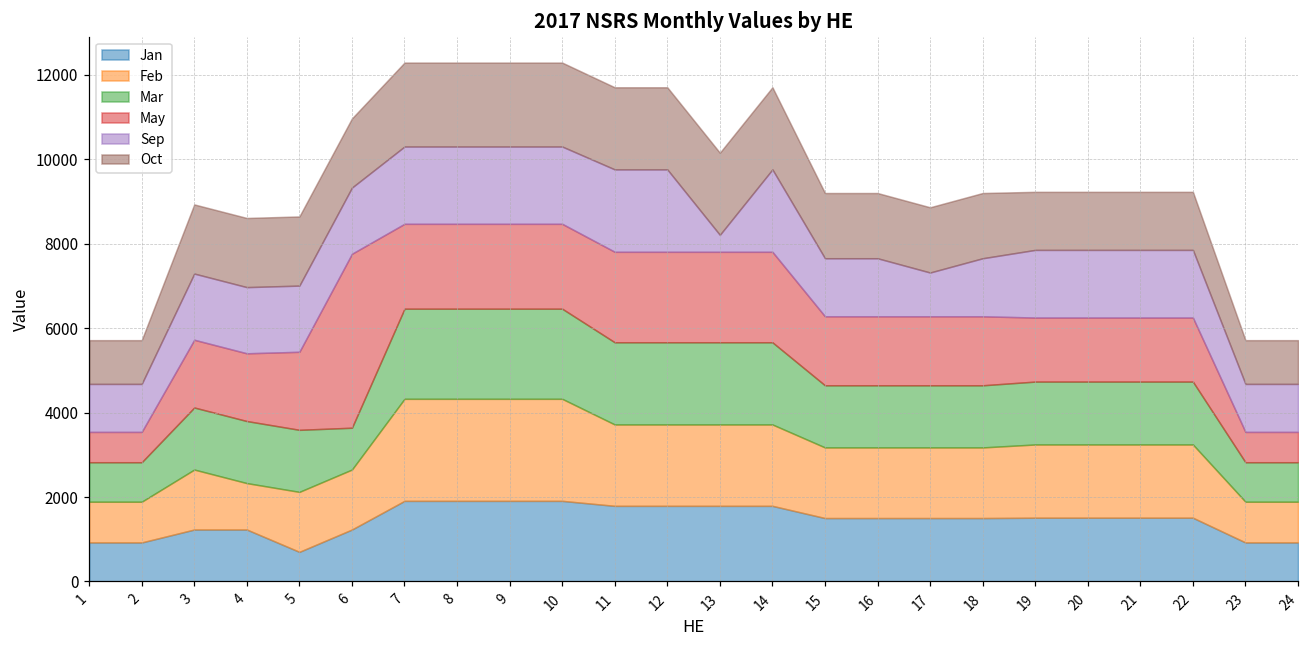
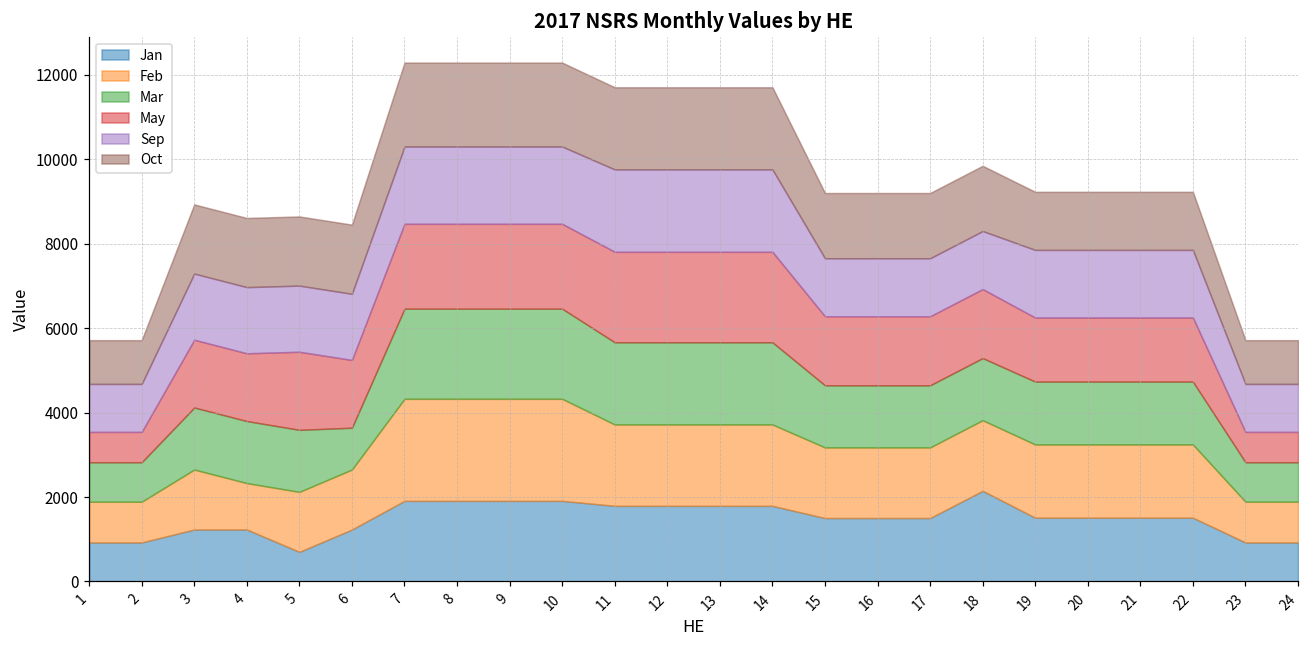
May, 6: 4100 -> 1600
Sep, 13: 400 -> 2000
Sep, 17: 1000 -> 1400
Jan, 18: 1500 -> 2100
